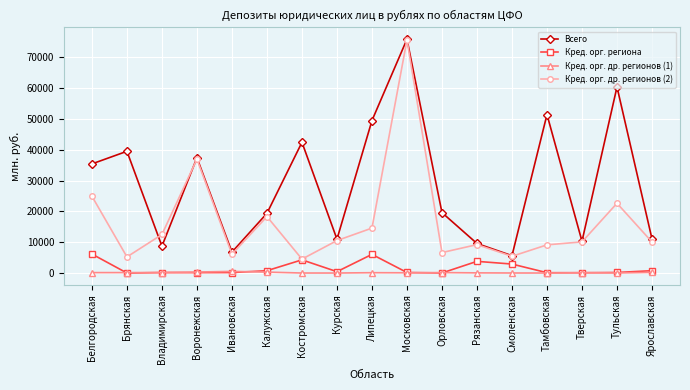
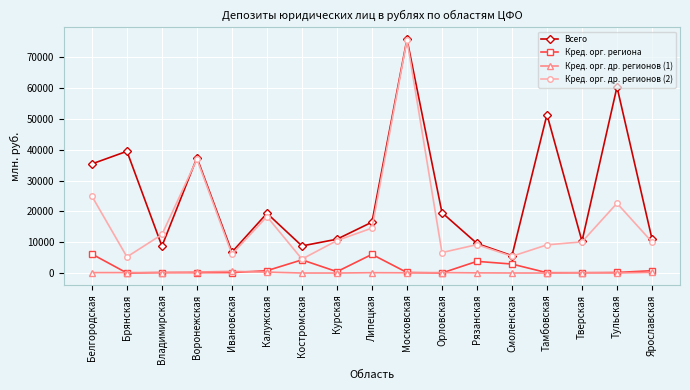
Всего, Костромская: 42000 -> 9000
Всего, Липецкая: 49000 -> 17000
